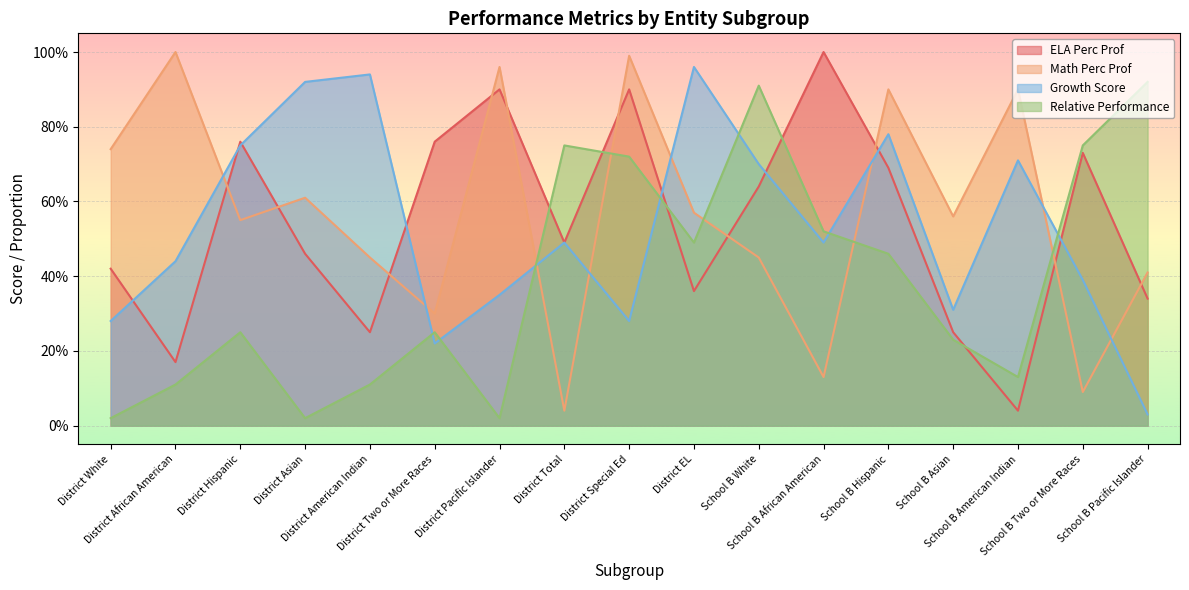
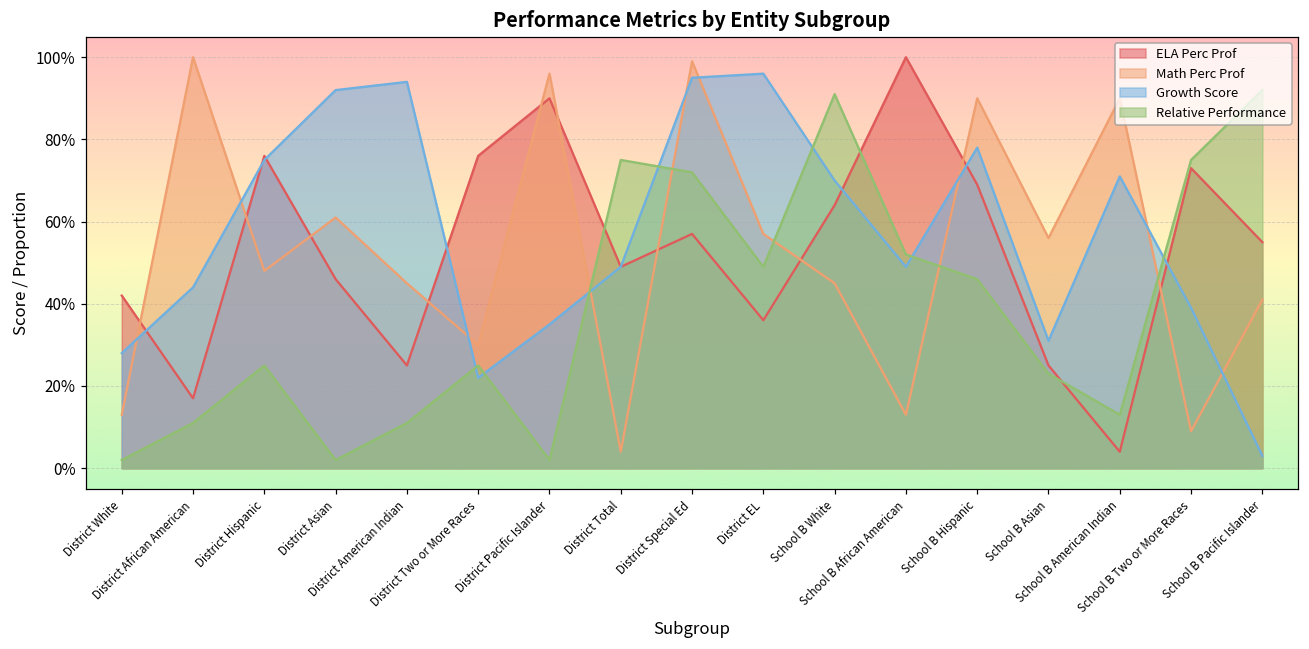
Math Perc Prof, District White: 74% -> 13%
Math Perc Prof, District Hispanic: 55% -> 48%
ELA Perc Prof, District Special Ed: 90% -> 57%
Growth Score, District Special Ed: 28% -> 95%
ELA Perc Prof, School B Pacific Islander: 34% -> 55%
